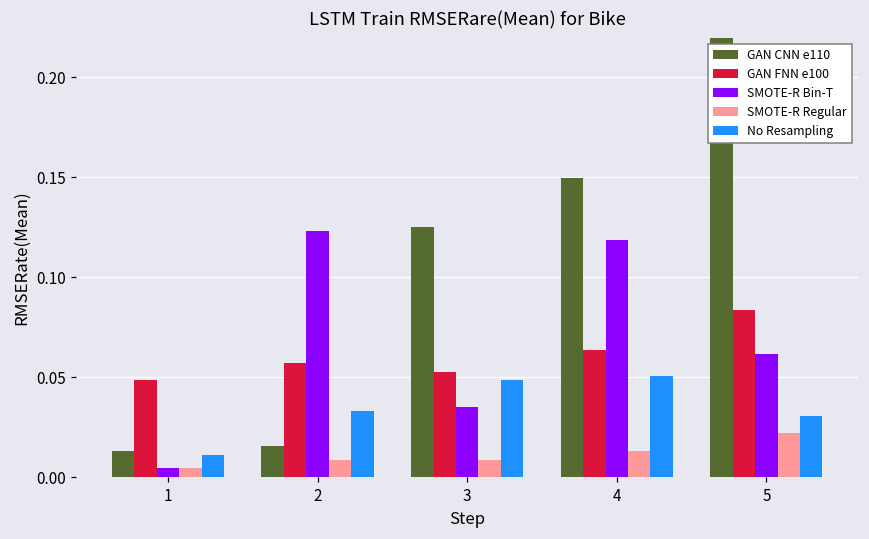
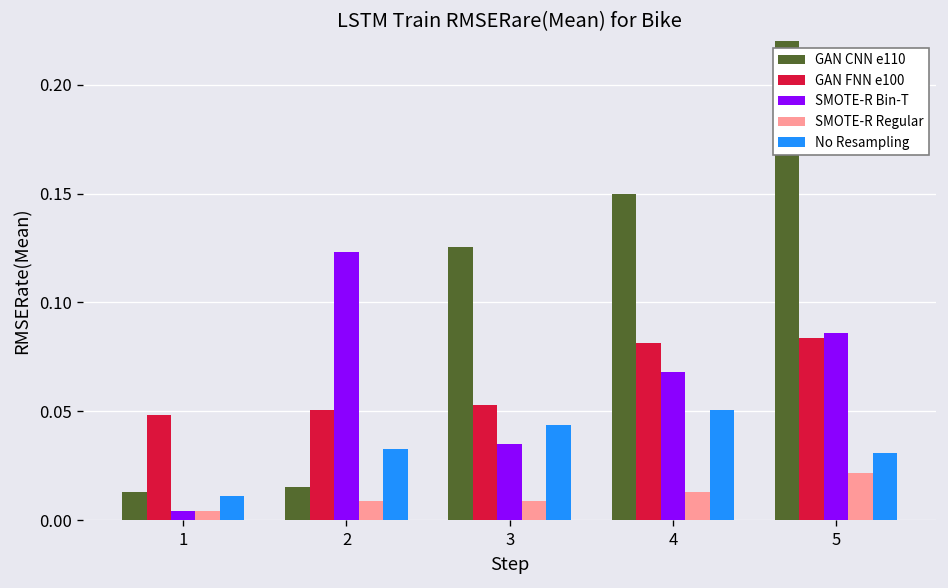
GAN FNN e100, 2: 0.057 -> 0.051
No Resampling, 3: 0.048 -> 0.044
GAN FNN e100, 4: 0.064 -> 0.081
SMOTE-R Bin-T, 4: 0.119 -> 0.068
SMOTE-R Bin-T, 5: 0.062 -> 0.086
